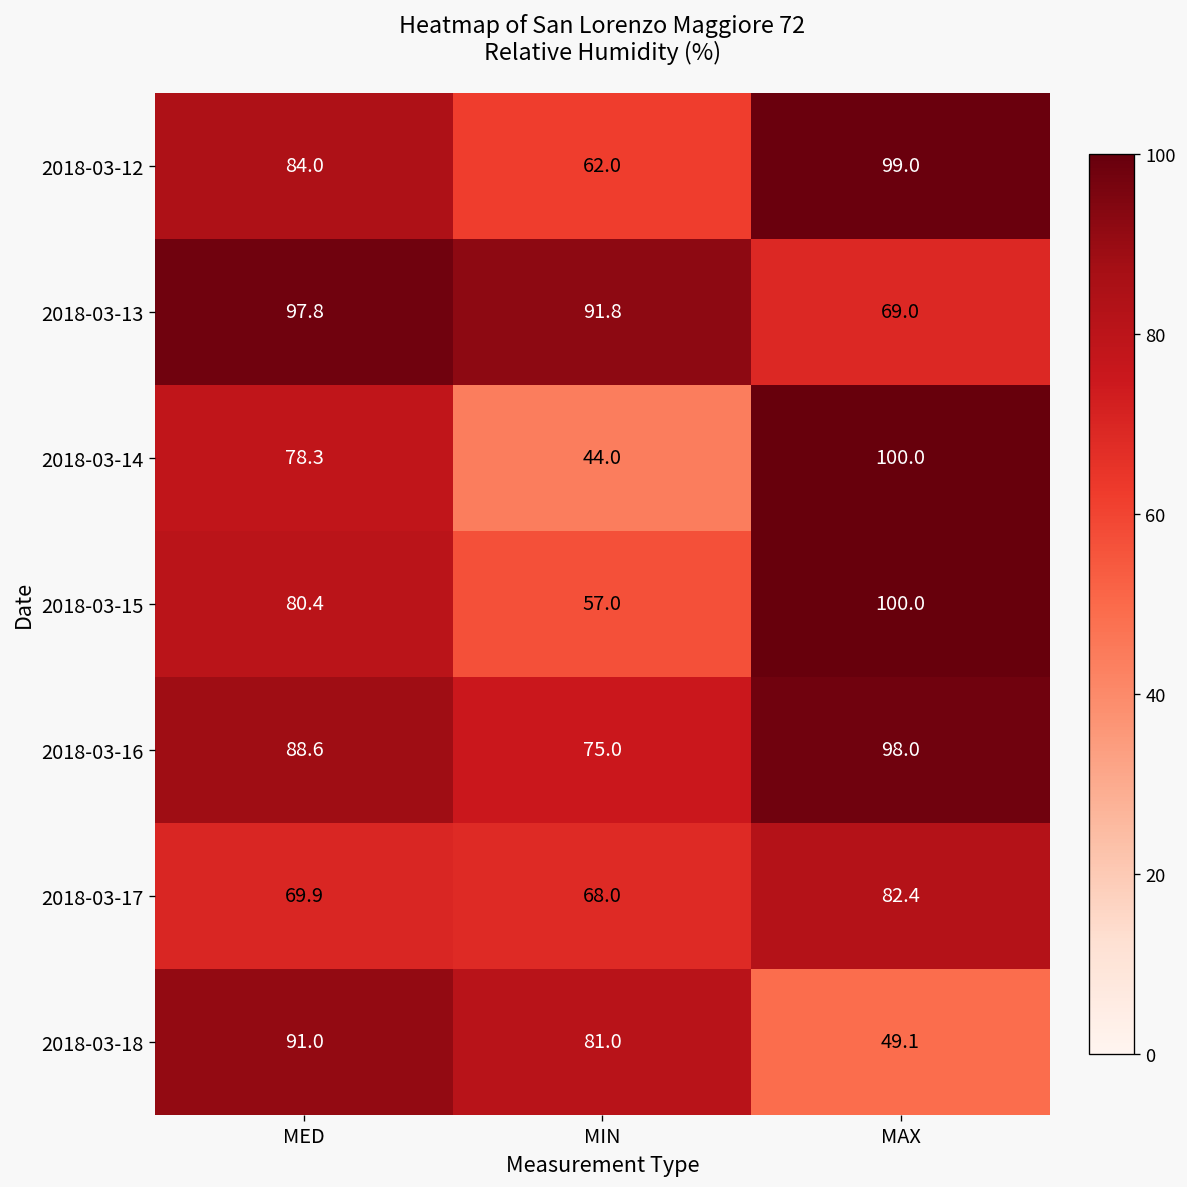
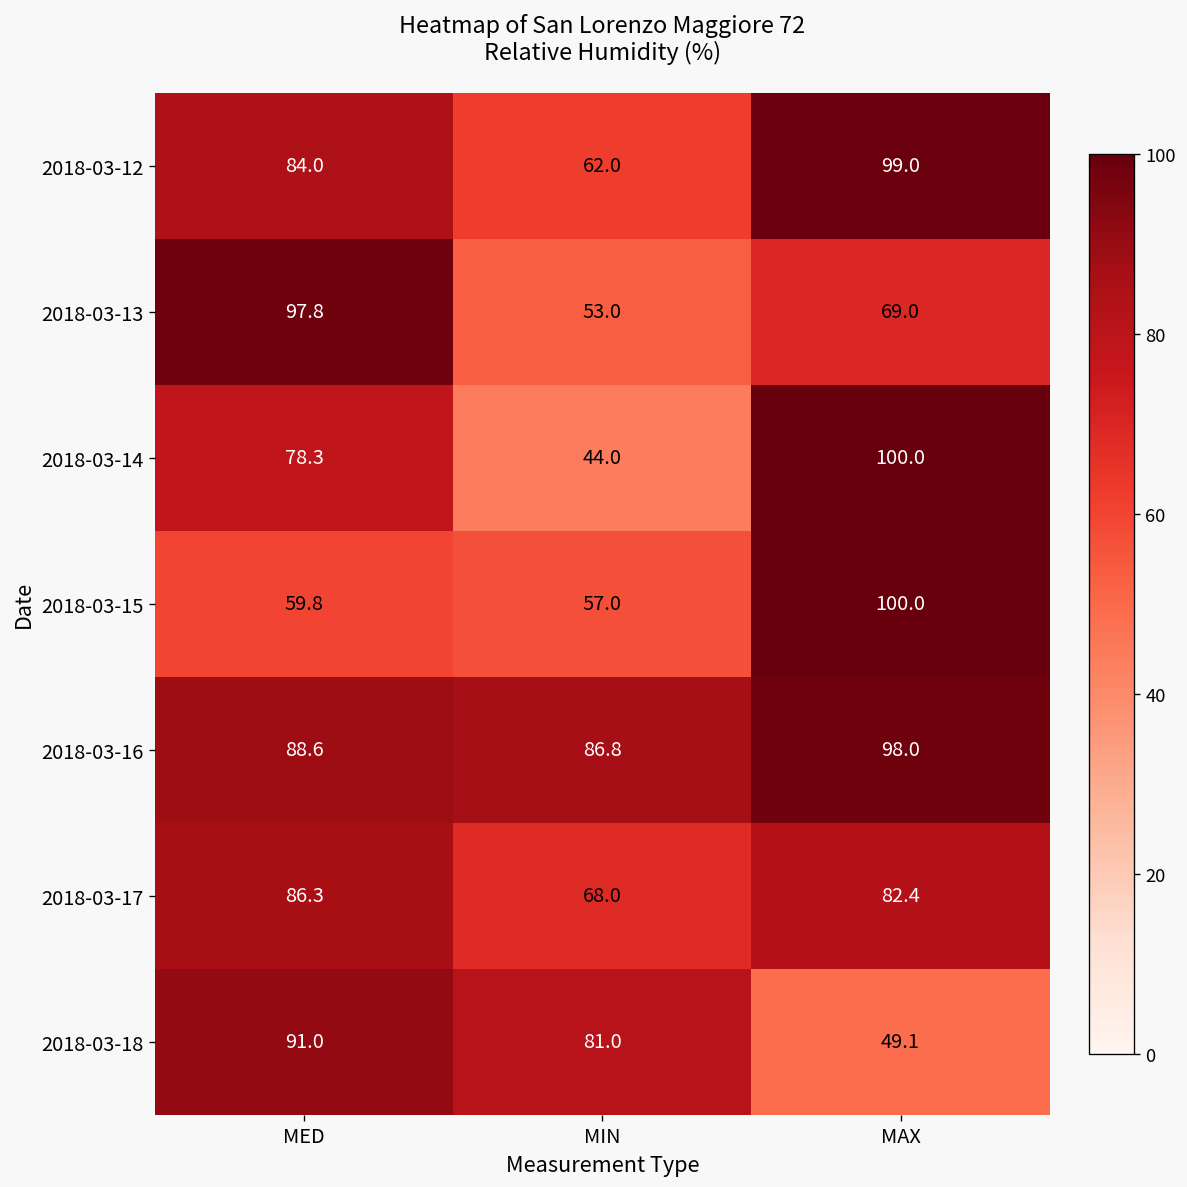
2018-03-13, MIN: 91.8 -> 53.0
2018-03-15, MED: 80.4 -> 59.8
2018-03-16, MIN: 75.0 -> 86.8
2018-03-17, MED: 69.9 -> 86.3
